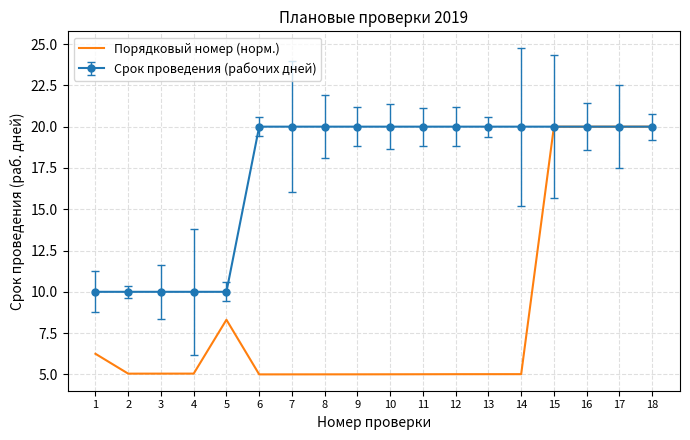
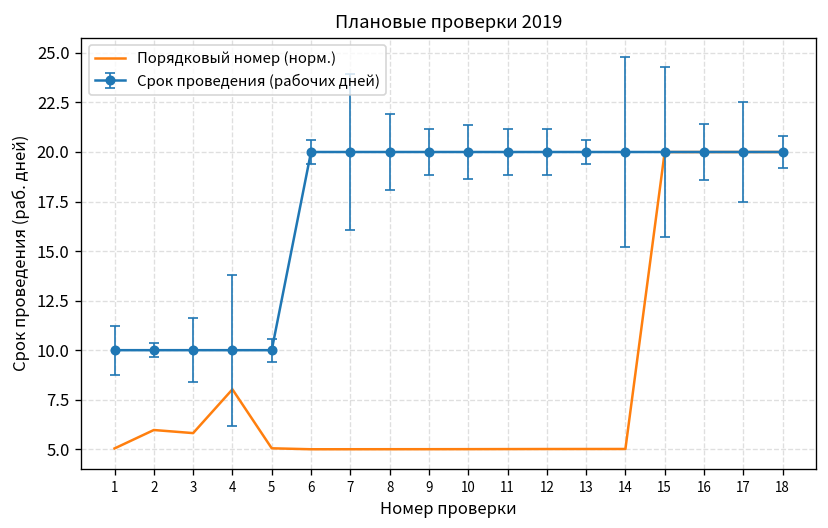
Порядковый номер (норм.), 1: 6.2 -> 5.0
Порядковый номер (норм.), 2: 5.0 -> 6.0
Порядковый номер (норм.), 3: 5.0 -> 5.8
Порядковый номер (норм.), 4: 5.0 -> 8.0
Порядковый номер (норм.), 5: 8.3 -> 5.0
